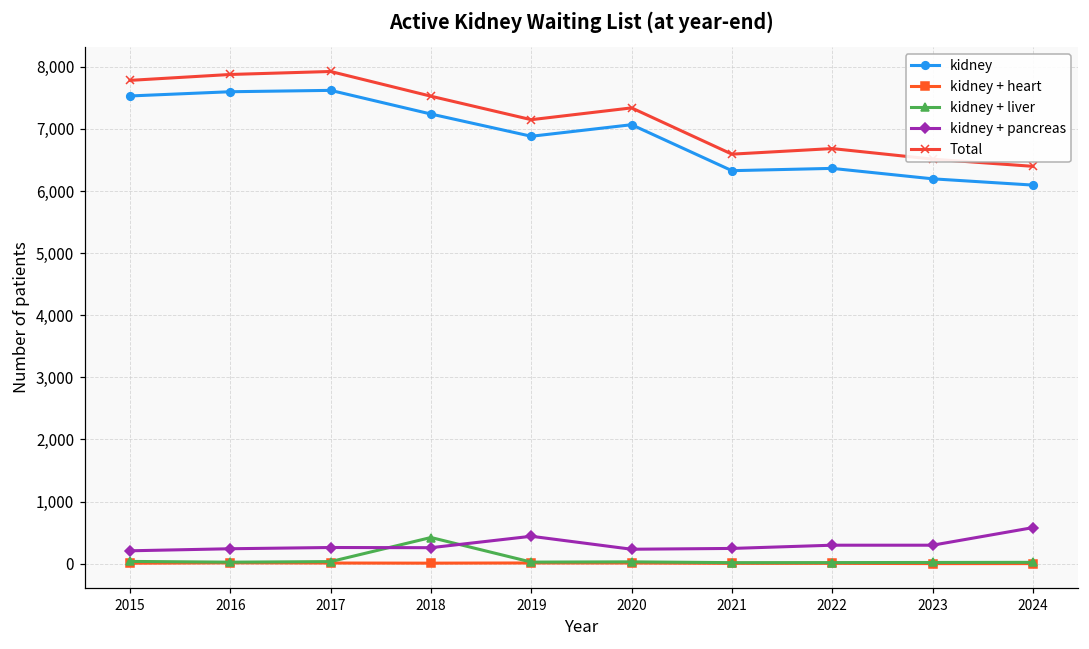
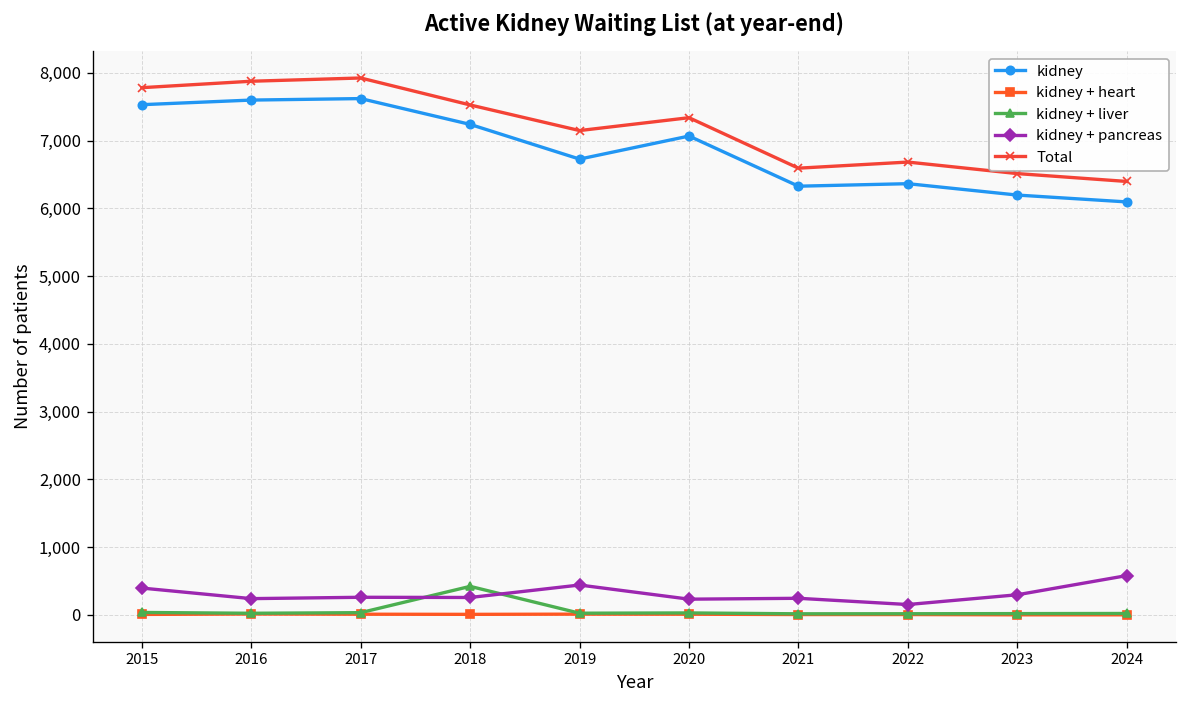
kidney + pancreas, 2015: 200 -> 400
kidney, 2019: 6,900 -> 6,700
kidney + pancreas, 2022: 300 -> 200
